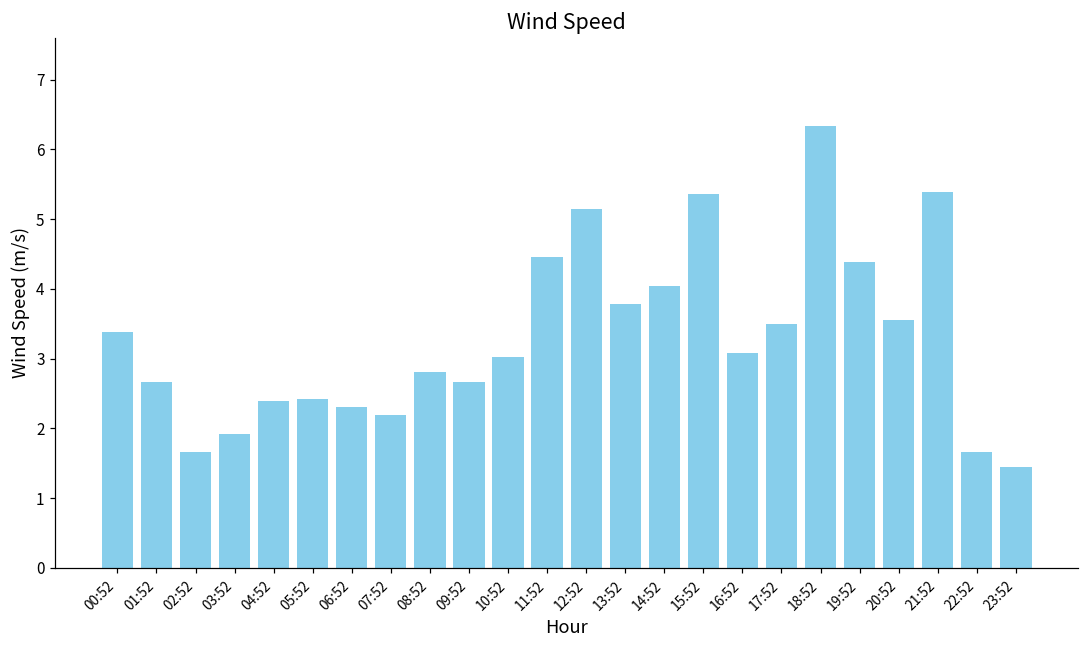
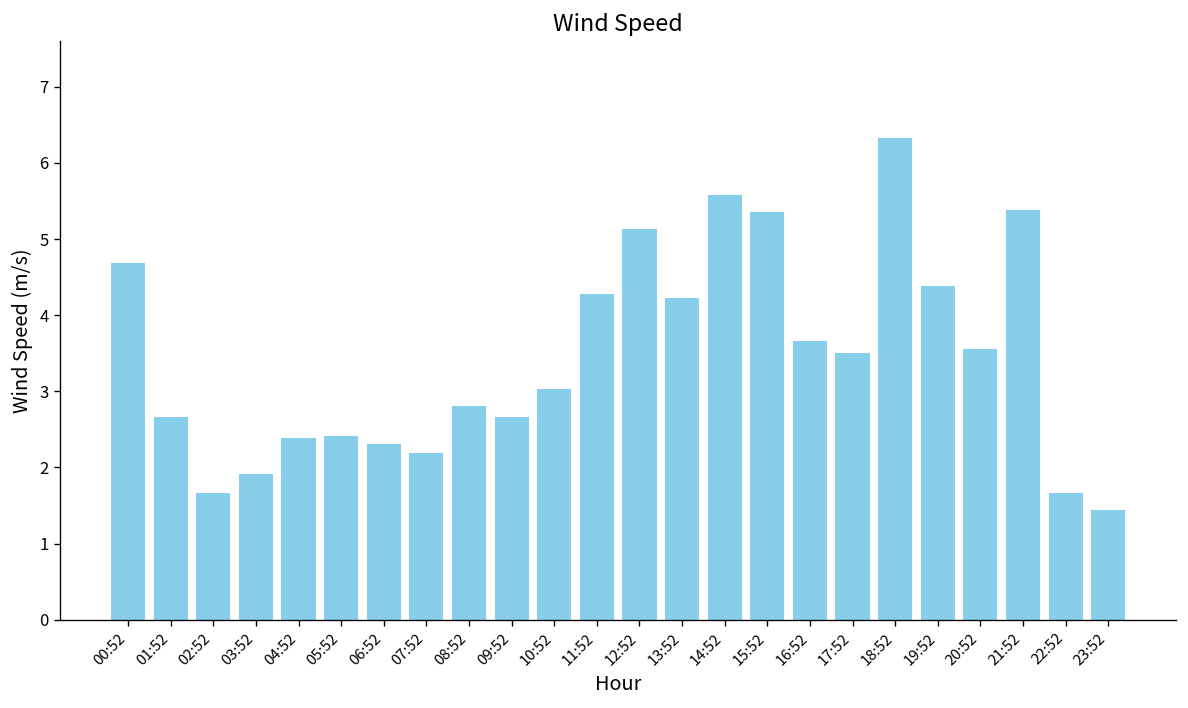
00:52: 3.4 -> 4.7
11:52: 4.5 -> 4.3
13:52: 3.8 -> 4.2
14:52: 4.0 -> 5.6
16:52: 3.1 -> 3.7
